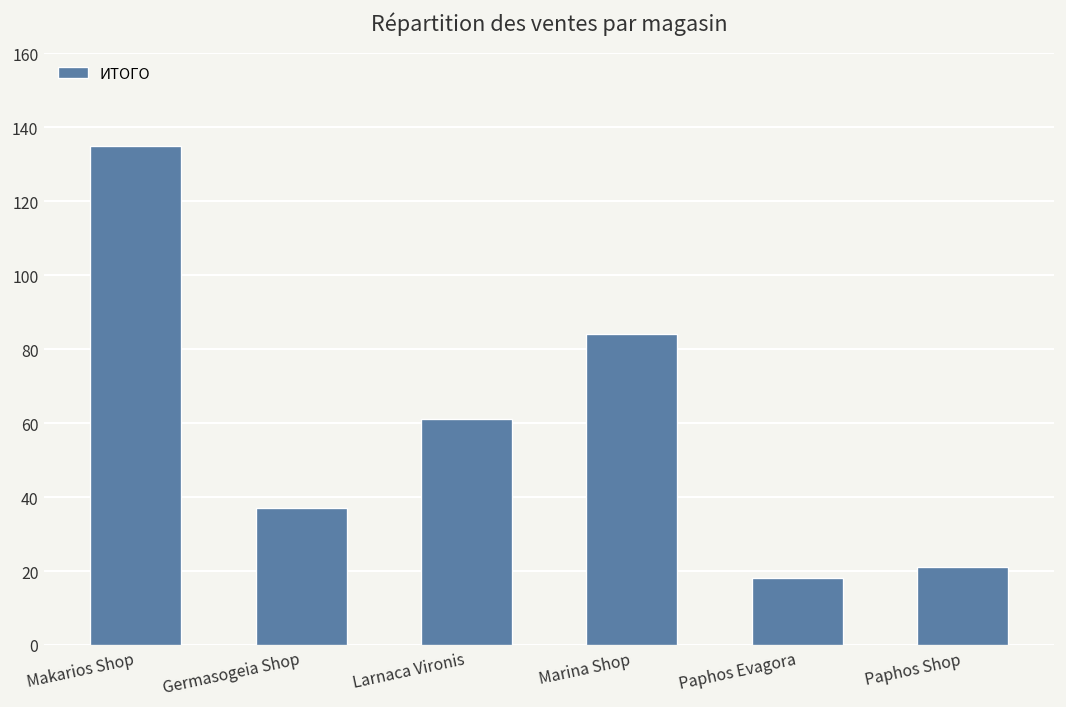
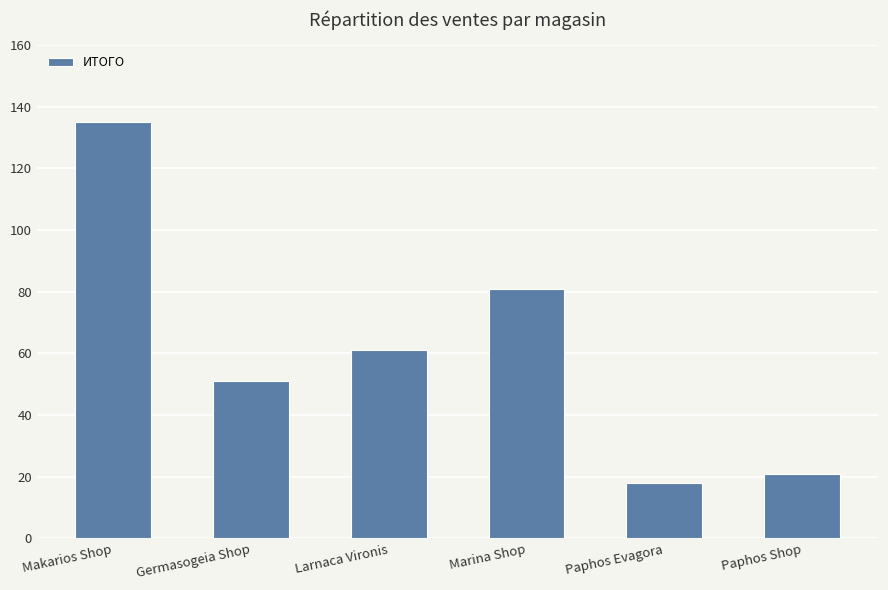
Germasogeia Shop: 37 -> 51
Marina Shop: 84 -> 81
